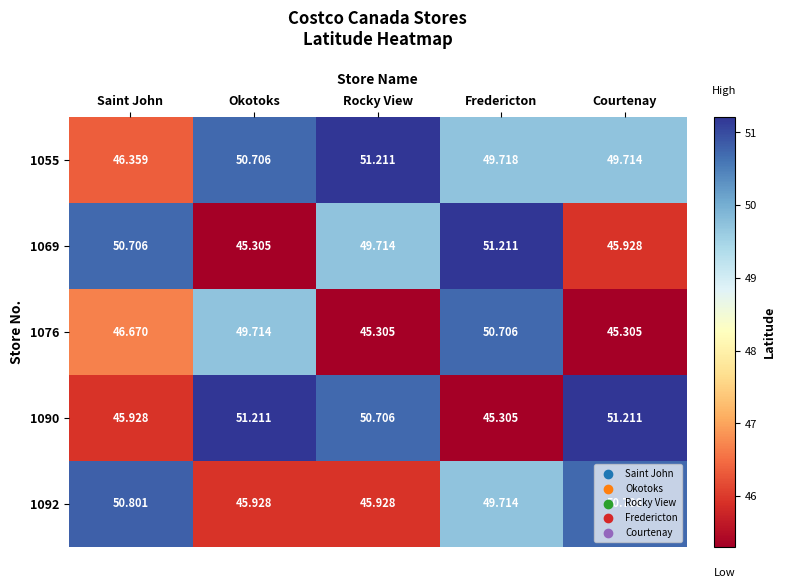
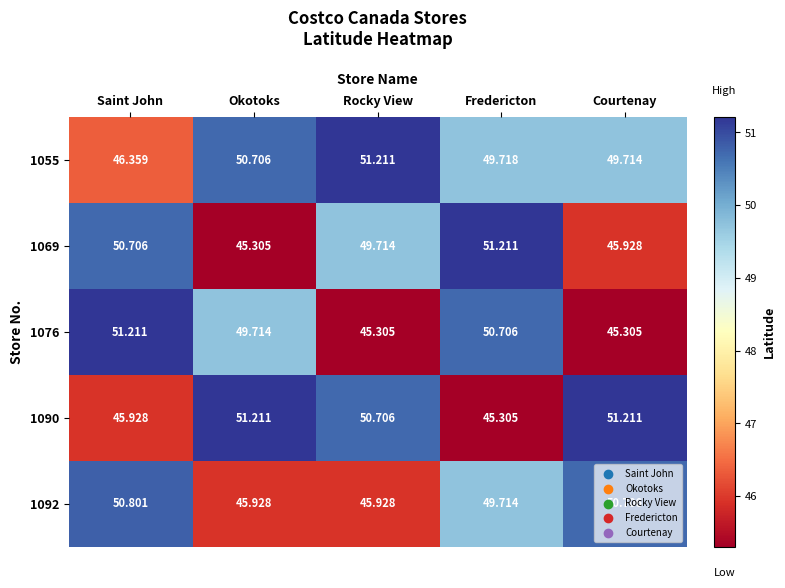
1076, Saint John: 46.670 -> 51.211
